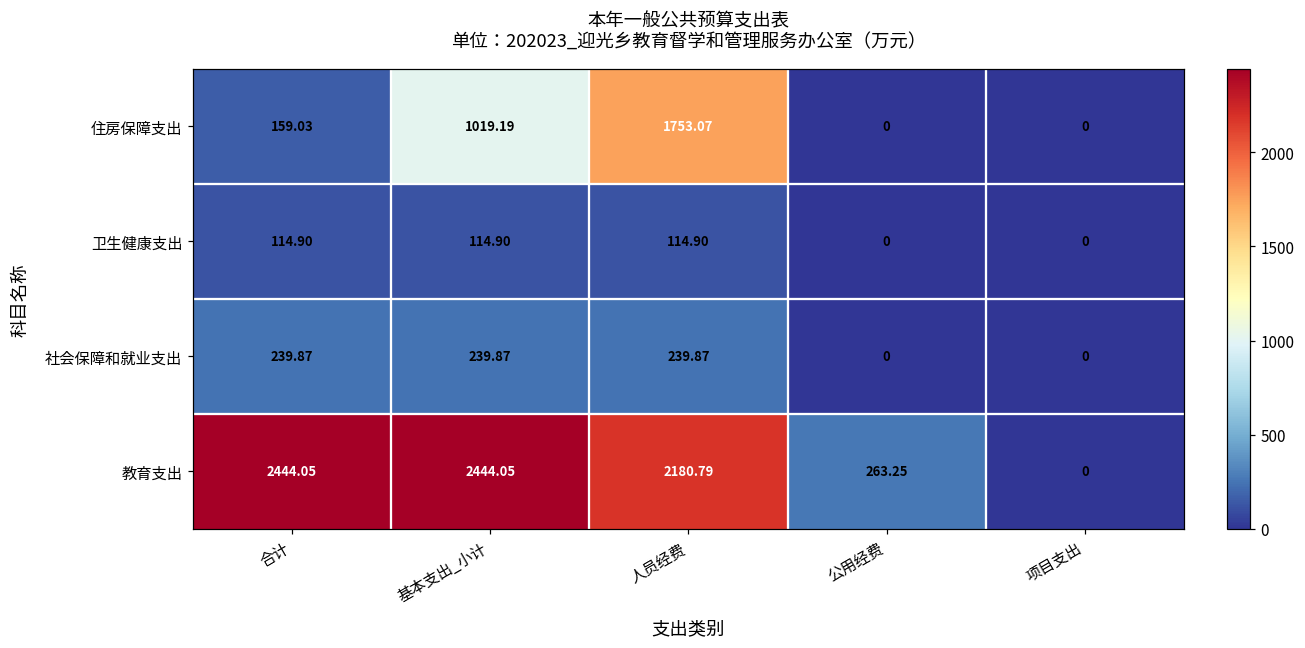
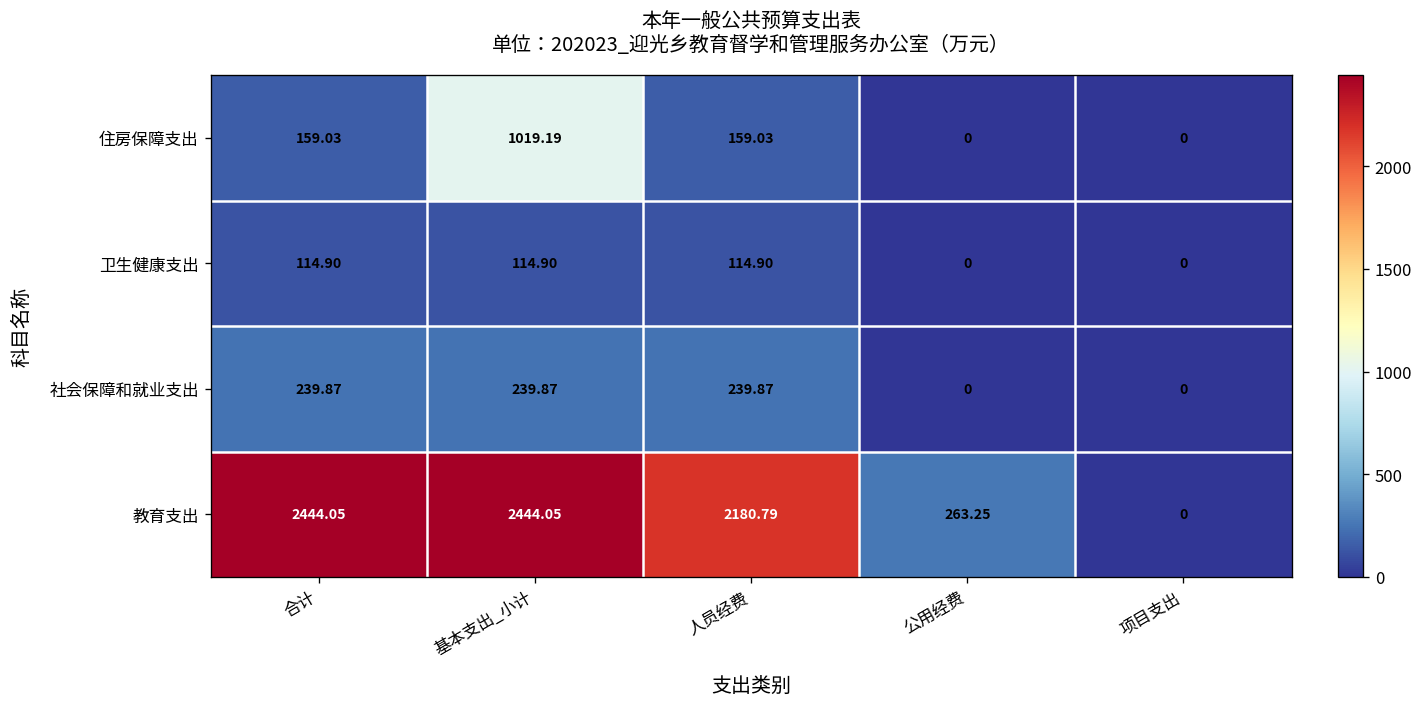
住房保障支出, 人员经费: 1753.07 -> 159.03
